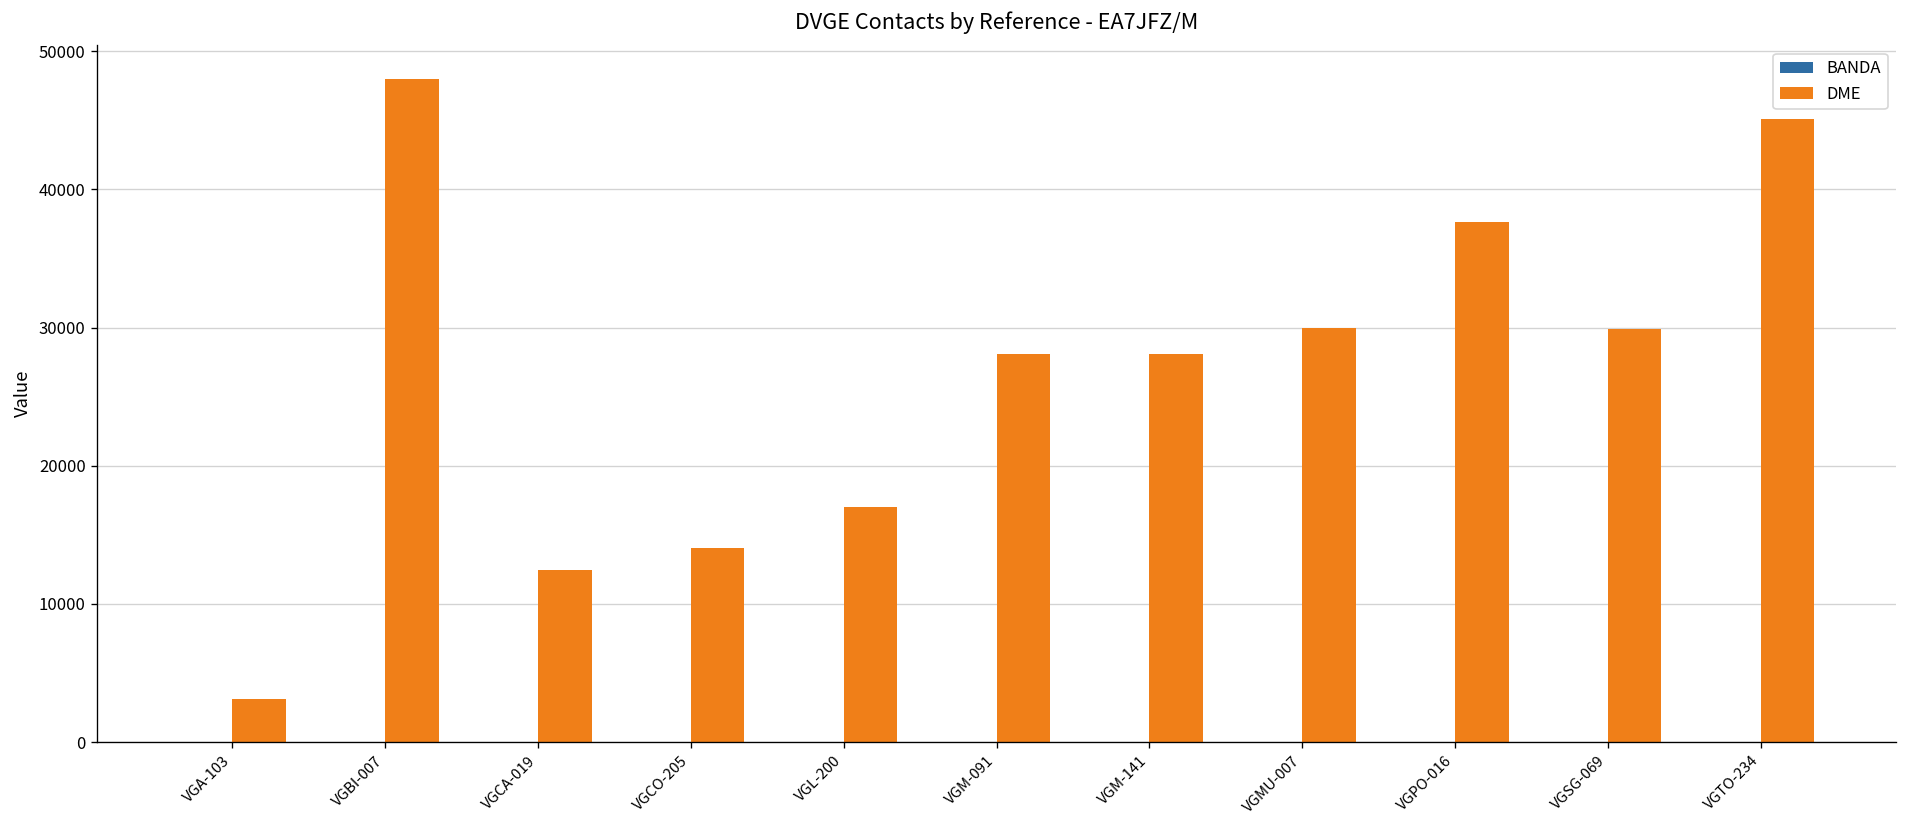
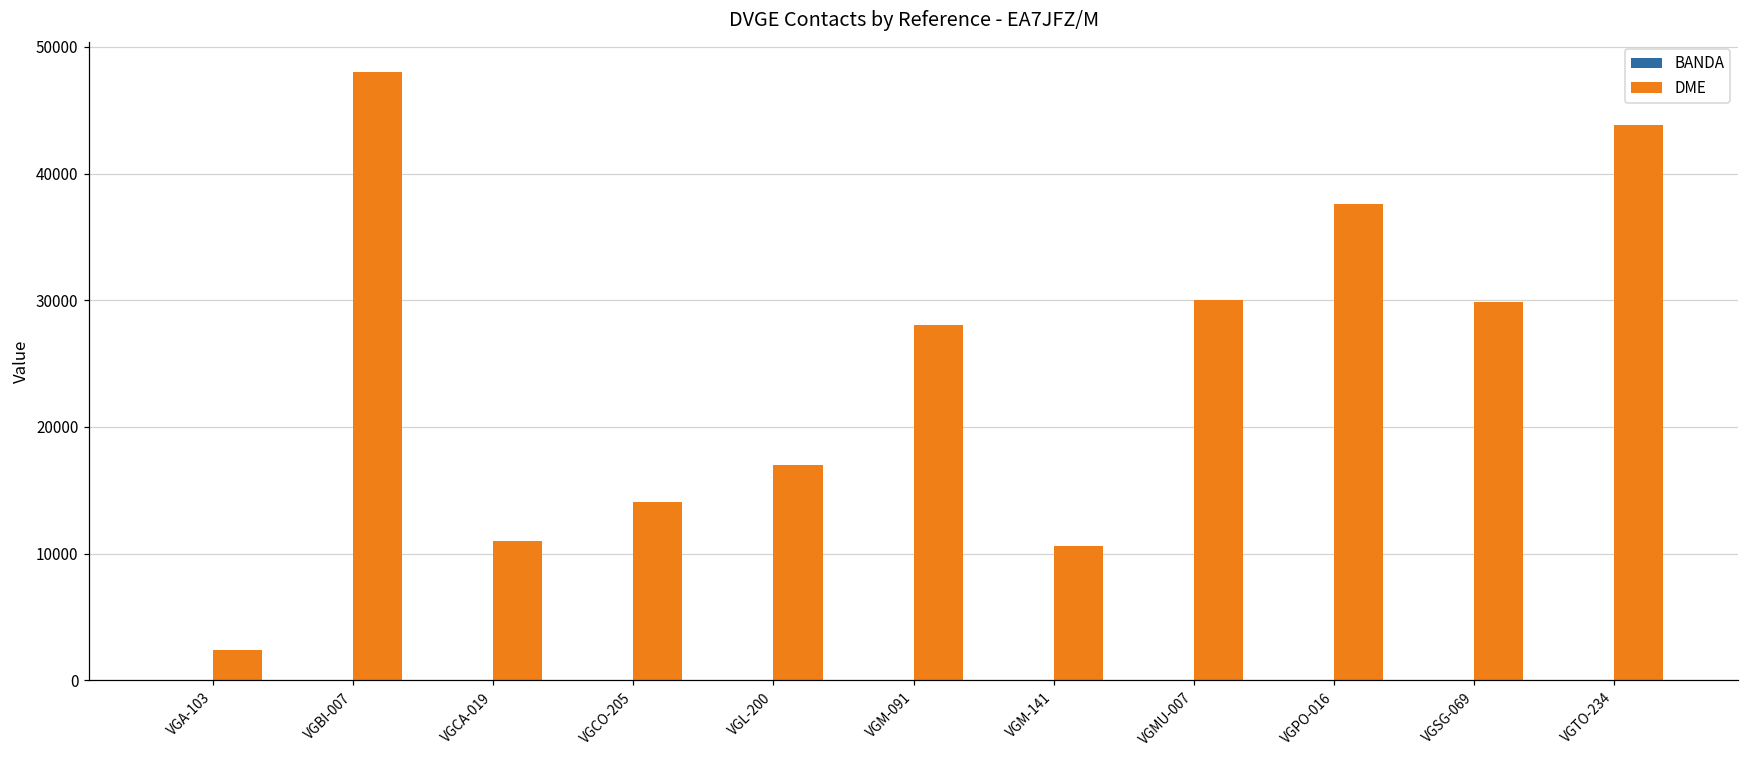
DME, VGA-103: 3100 -> 2400
DME, VGCA-019: 12400 -> 11000
DME, VGM-141: 28100 -> 10600
DME, VGTO-234: 45100 -> 43800
